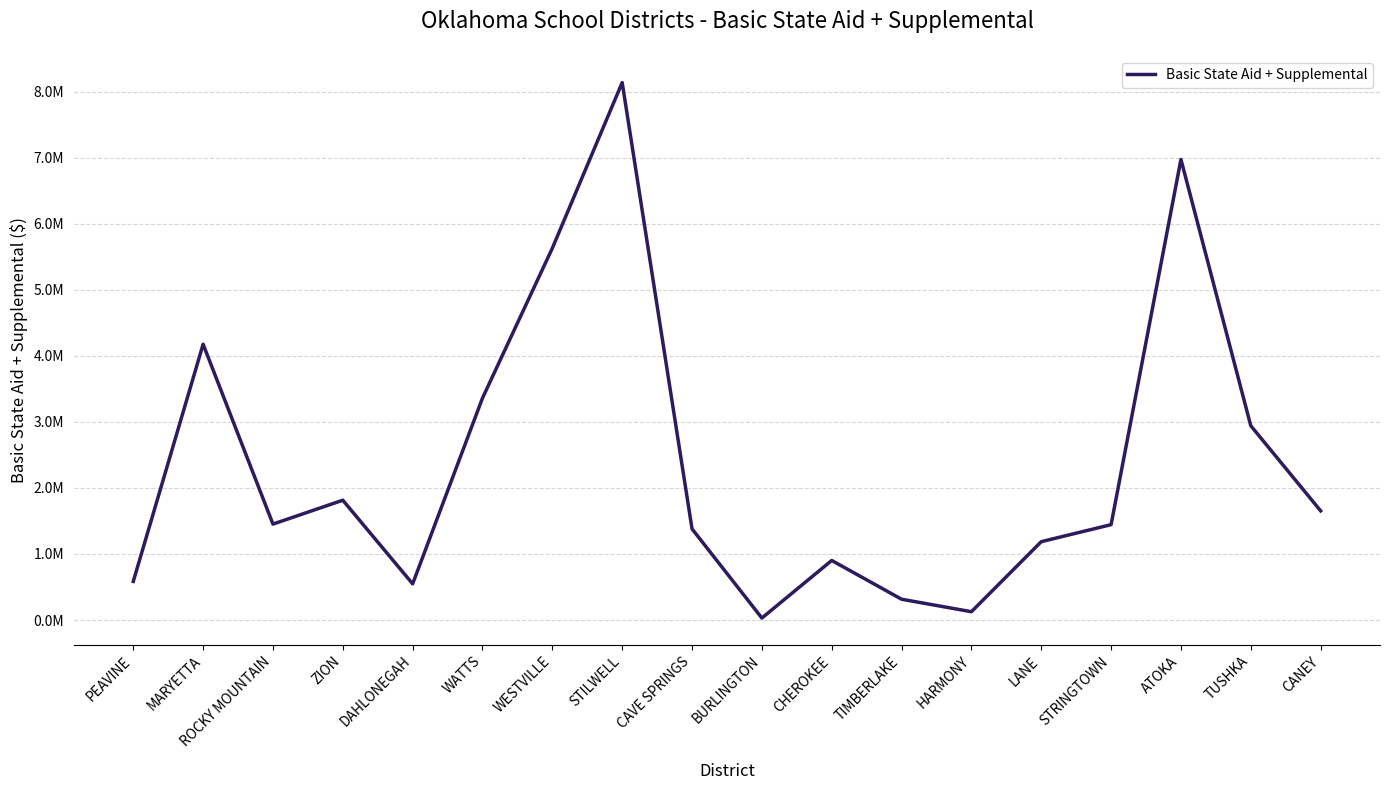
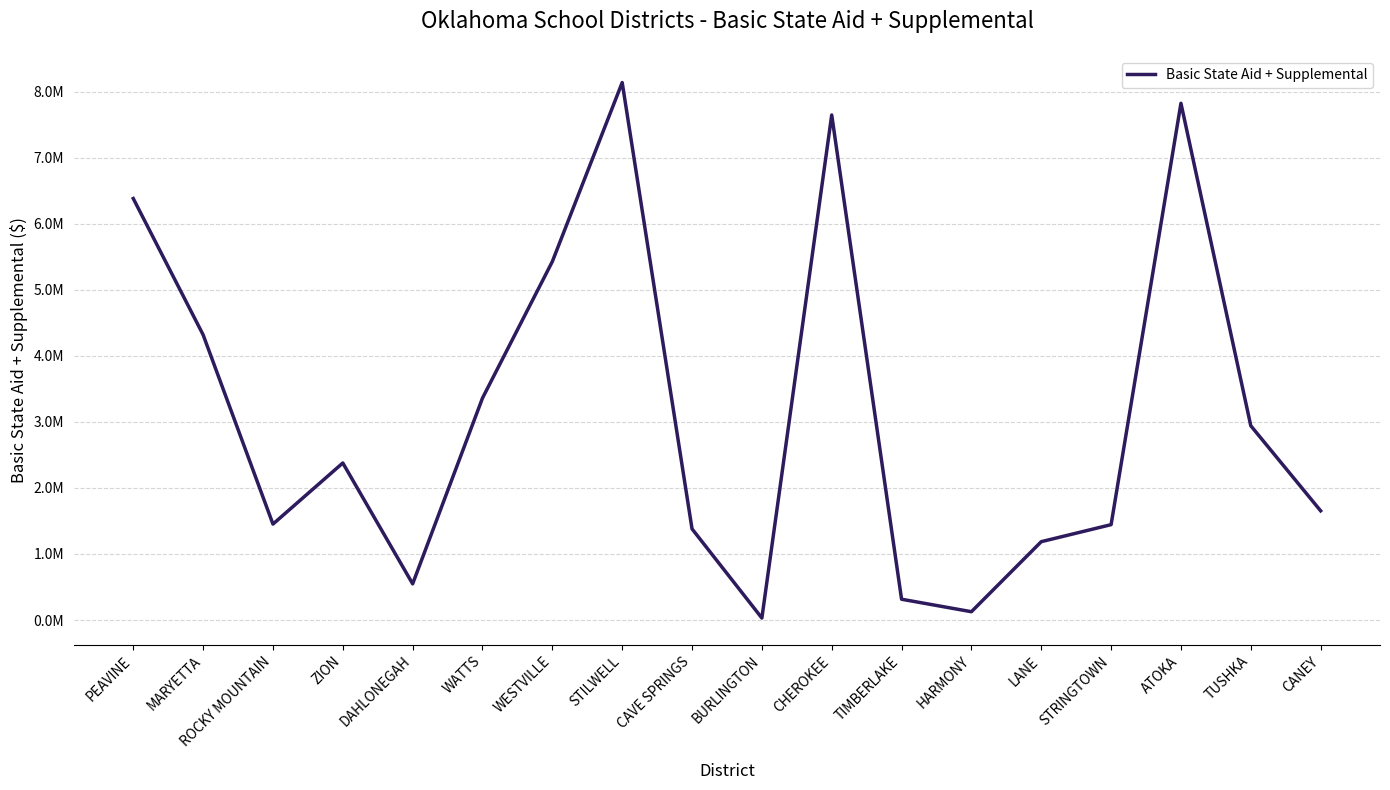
PEAVINE: 600000 -> 6400000
MARYETTA: 4200000 -> 4300000
ZION: 1800000 -> 2400000
WESTVILLE: 5600000 -> 5400000
CHEROKEE: 900000 -> 7600000
ATOKA: 7000000 -> 7800000
